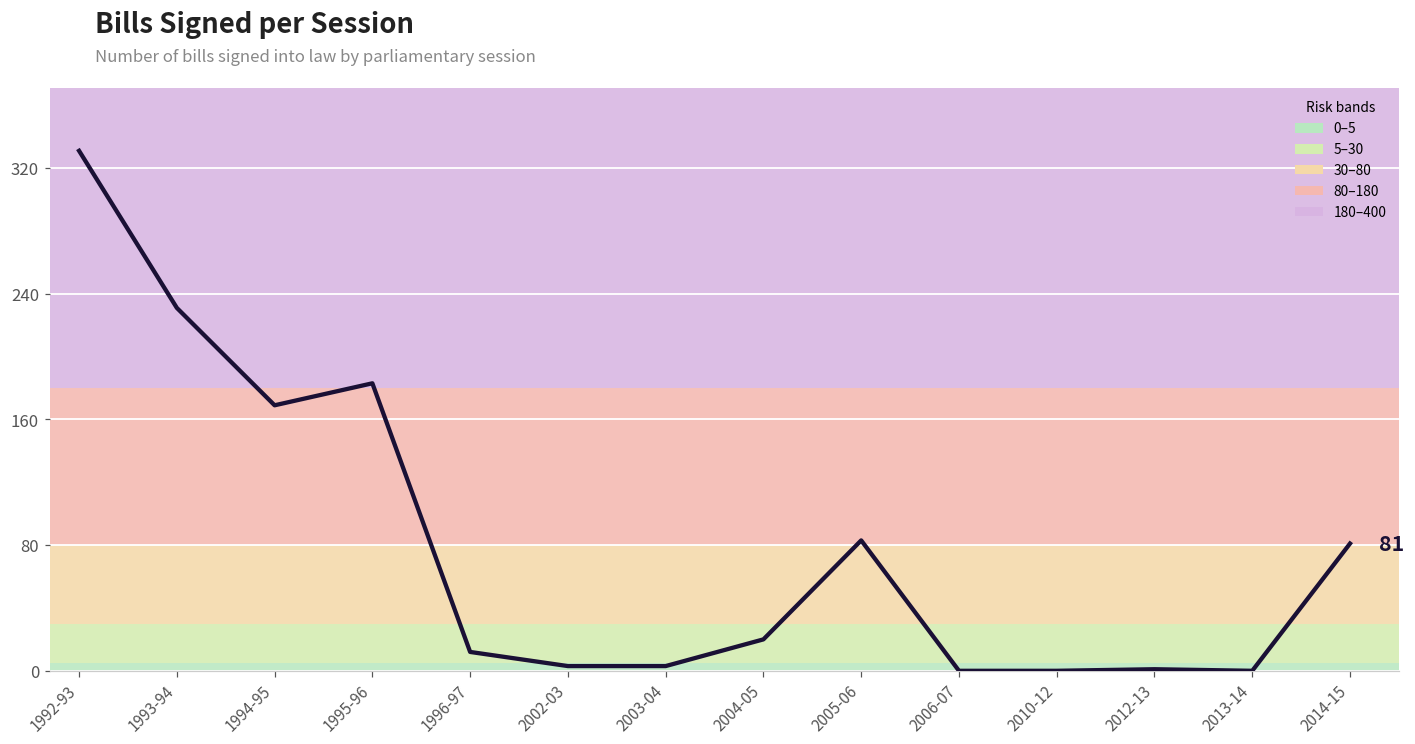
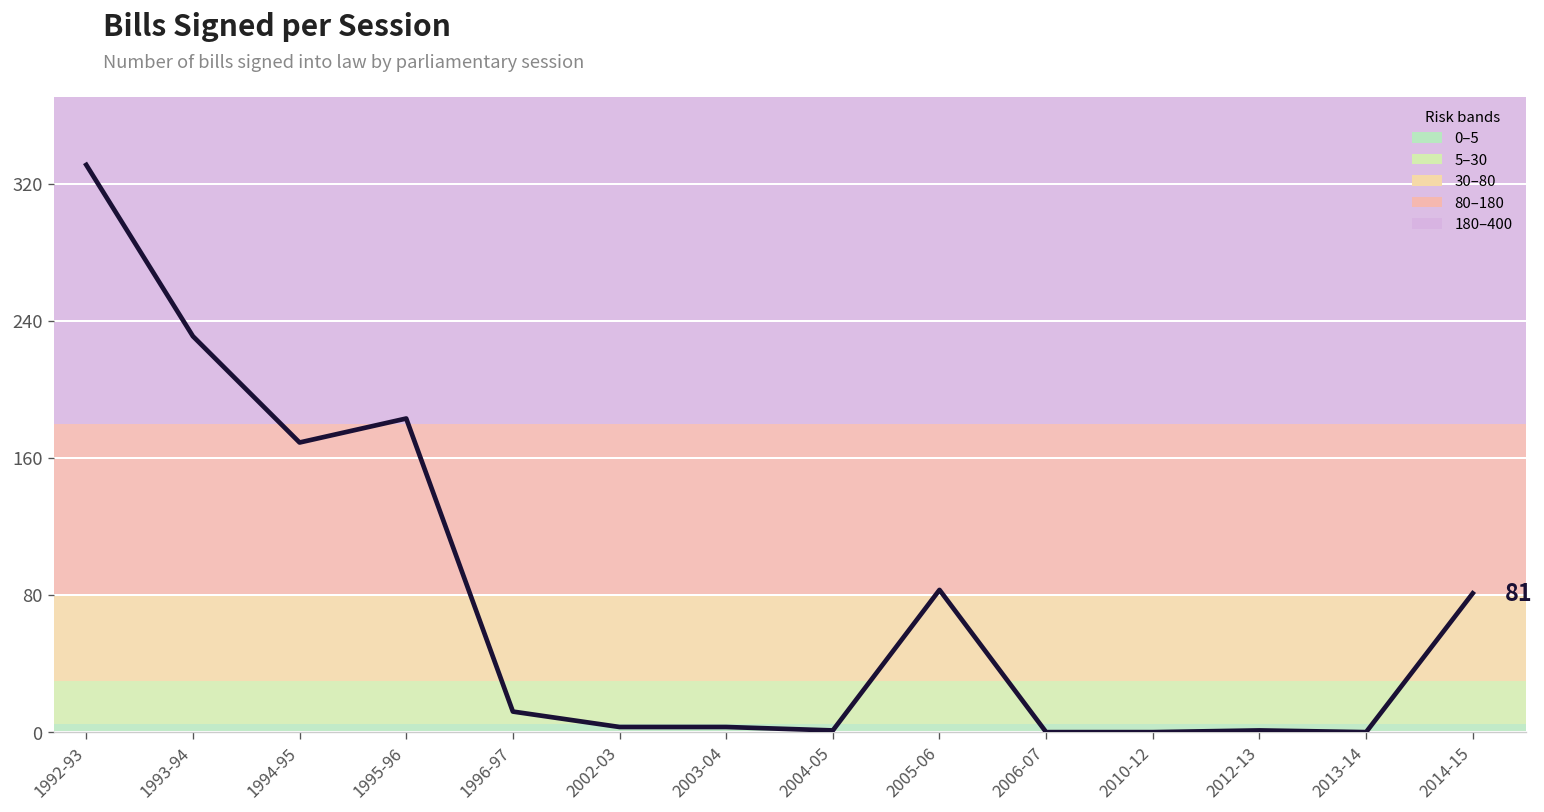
2004-05: 20 -> 1
